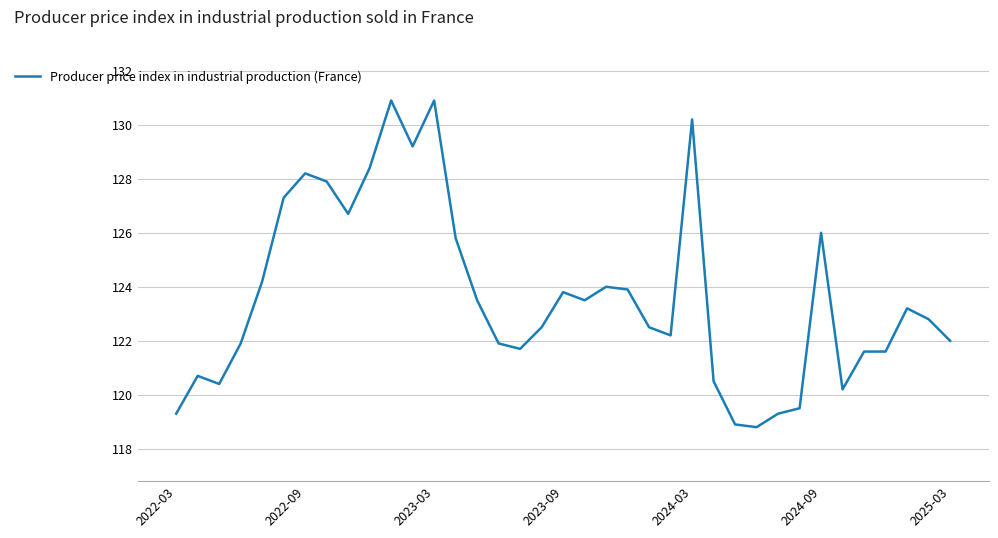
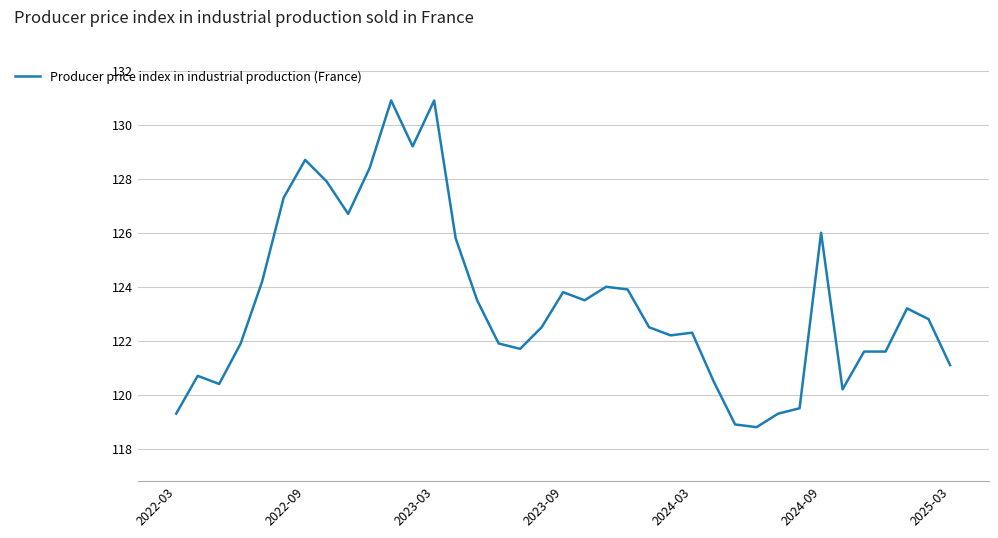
2022-09: 128.2 -> 128.7
2024-03: 130.2 -> 122.3
2025-03: 122.0 -> 121.1
